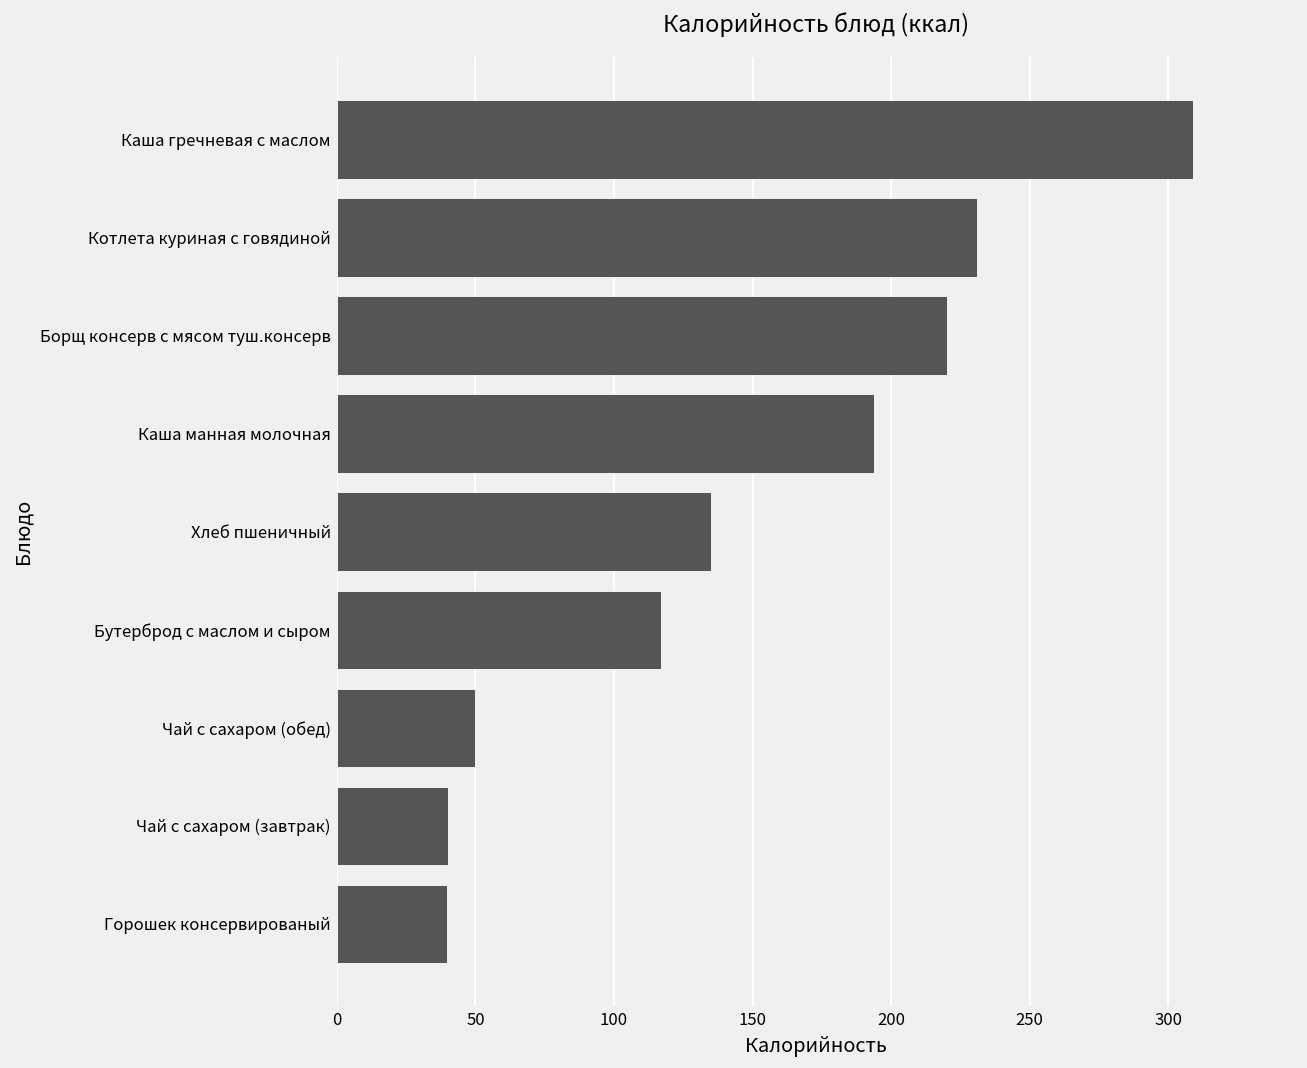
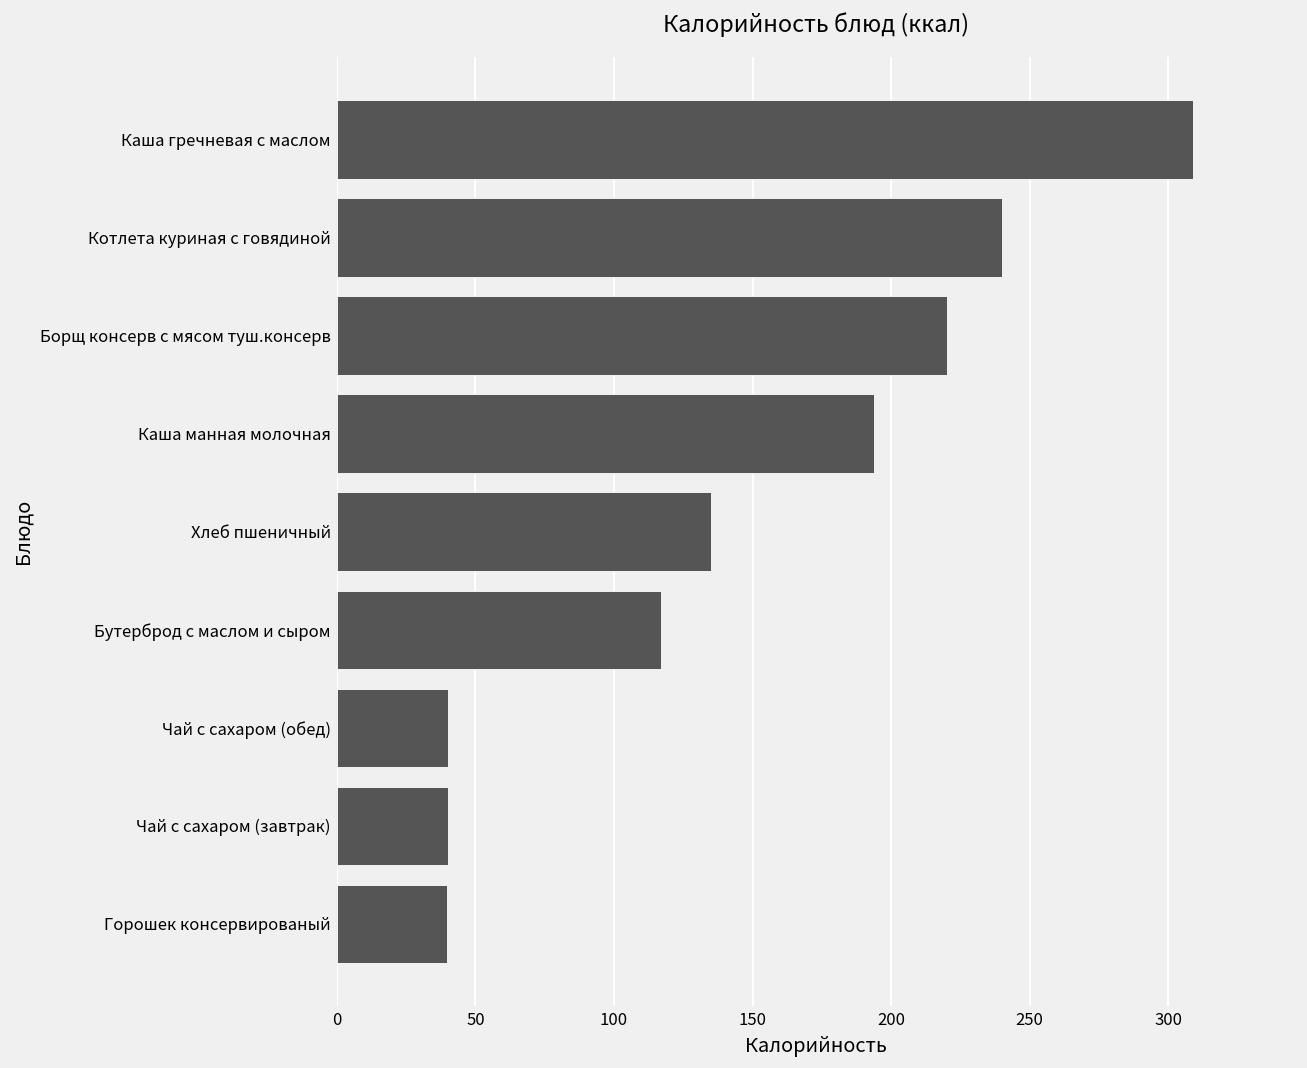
Котлета куриная с говядиной: 231 -> 240
Чай с сахаром (обед): 50 -> 40
